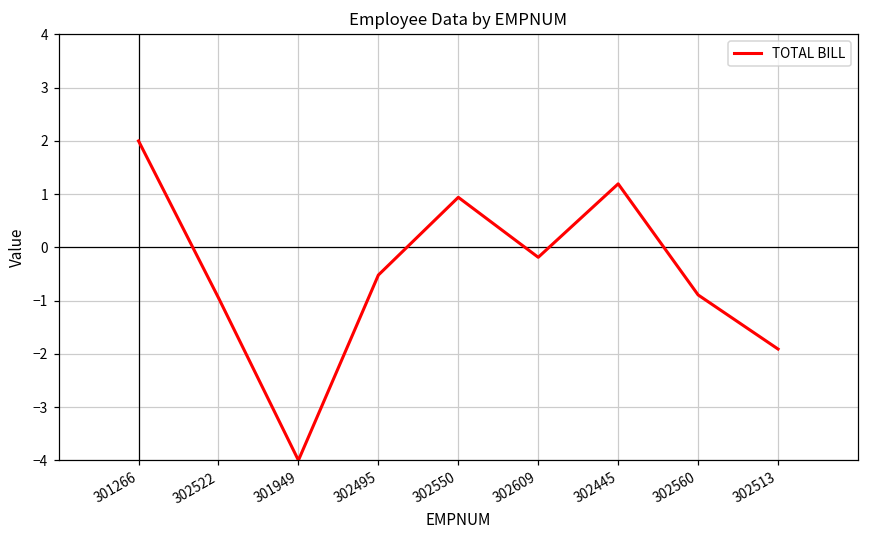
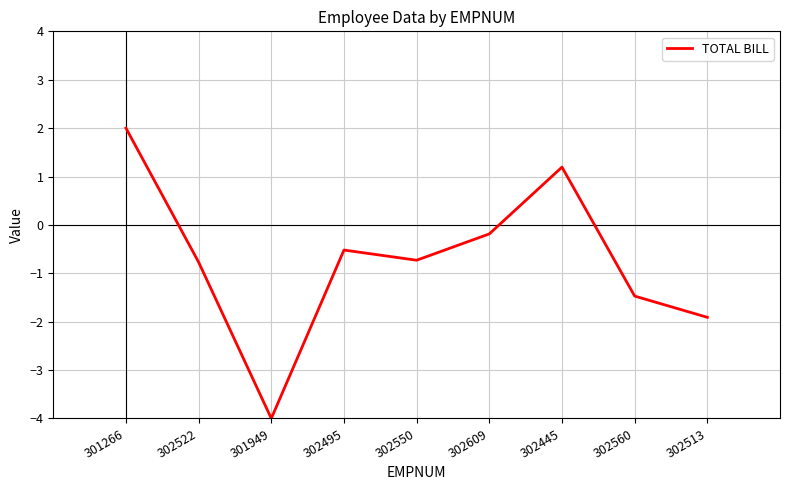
302522: -0.9 -> -0.8
302550: 0.9 -> -0.7
302560: -0.9 -> -1.5
